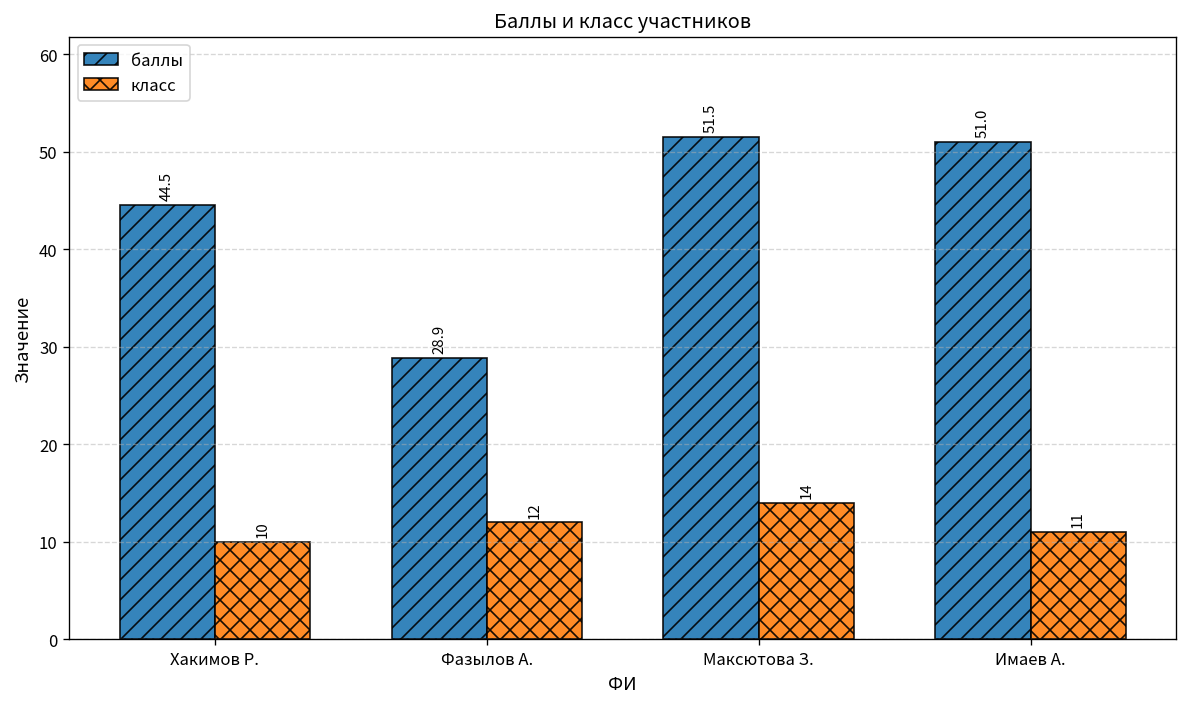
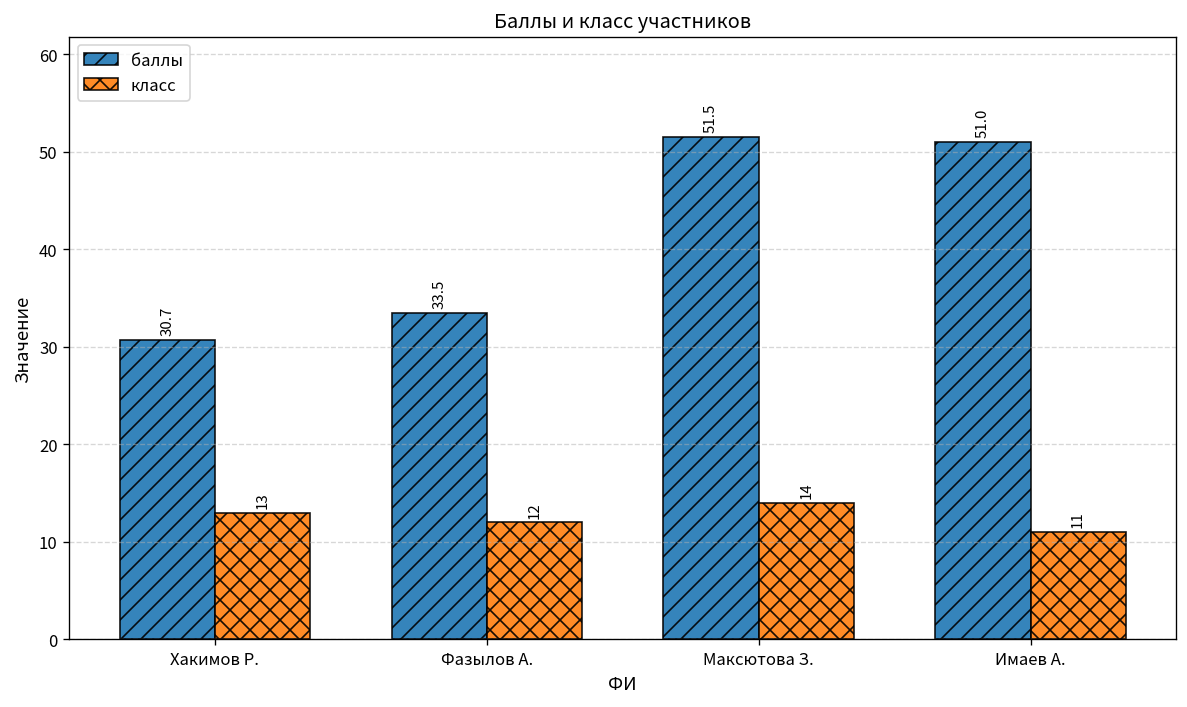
баллы, Хакимов Р.: 44.5 -> 30.7
класс, Хакимов Р.: 10 -> 13
баллы, Фазылов А.: 28.9 -> 33.5
